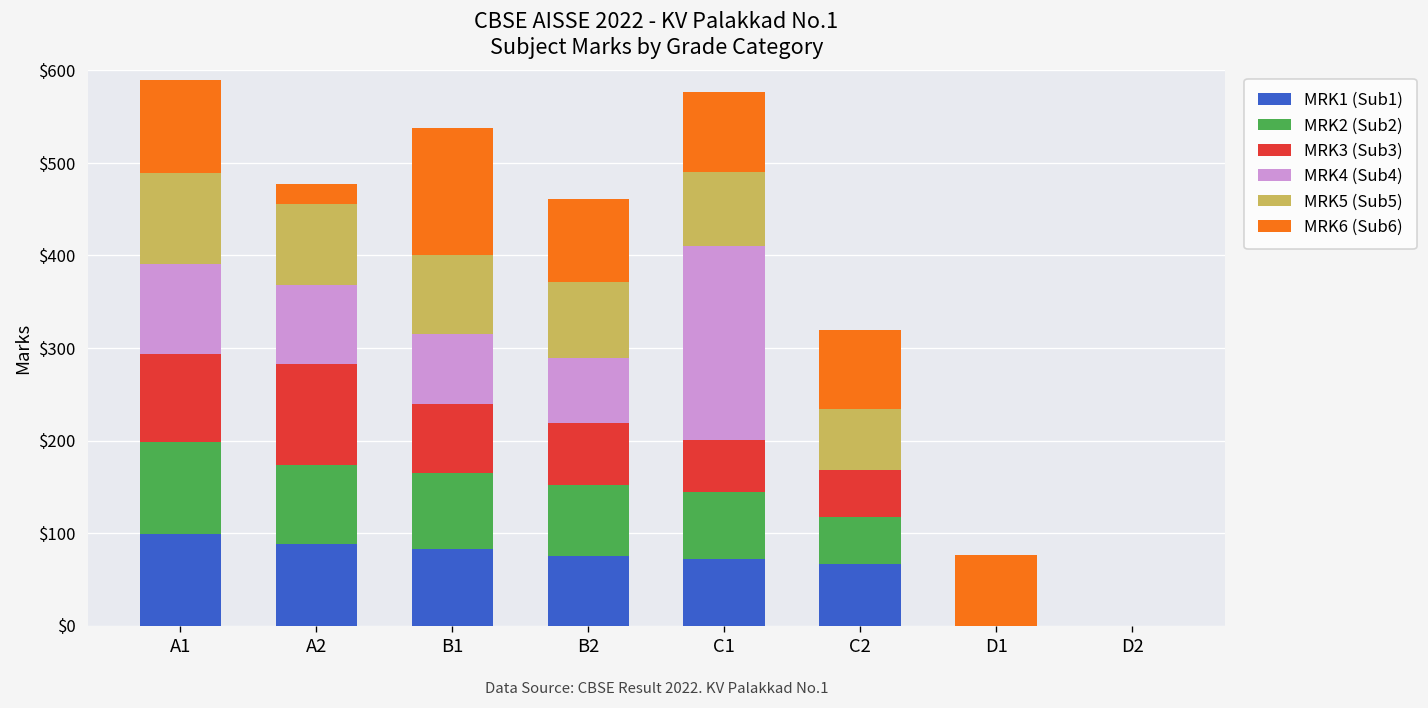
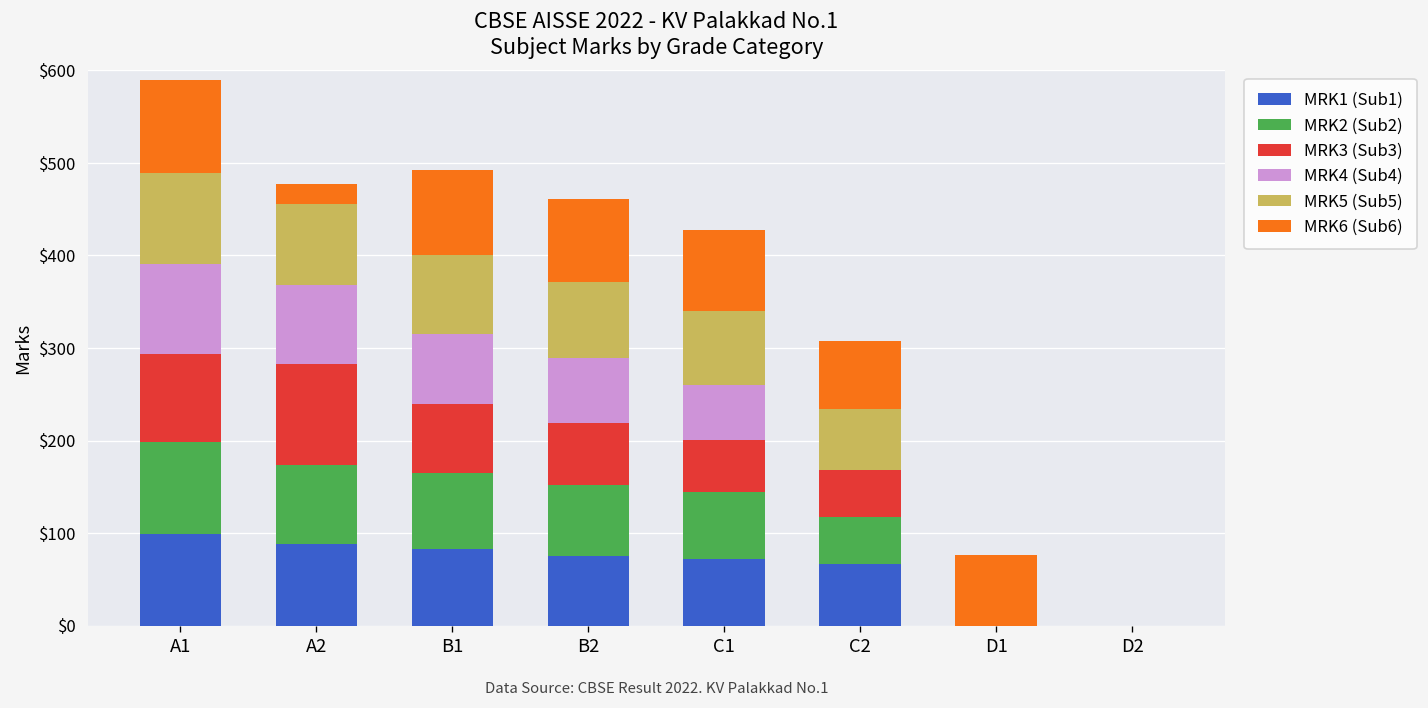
MRK6 (Sub6), B1: $140 -> $90
MRK4 (Sub4), C1: $210 -> $60
MRK6 (Sub6), C2: $90 -> $70
